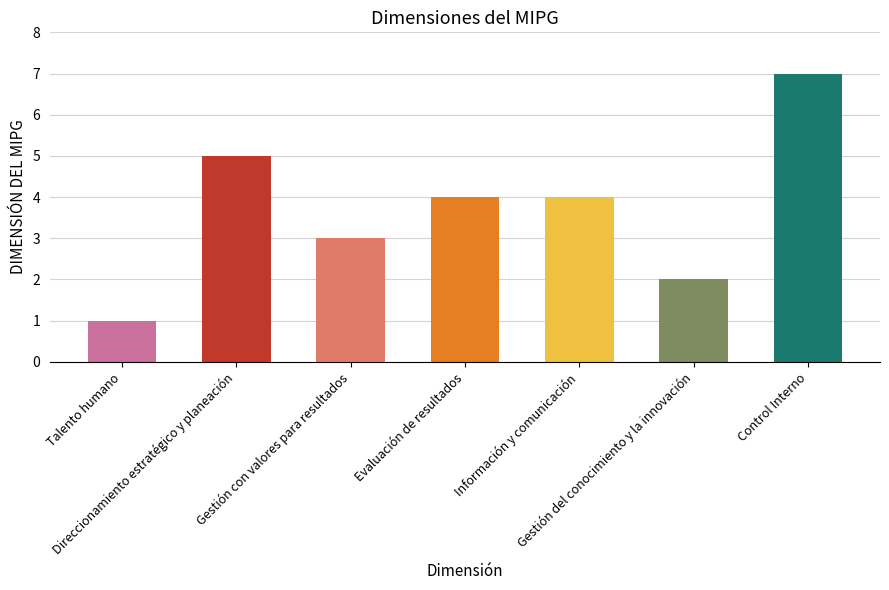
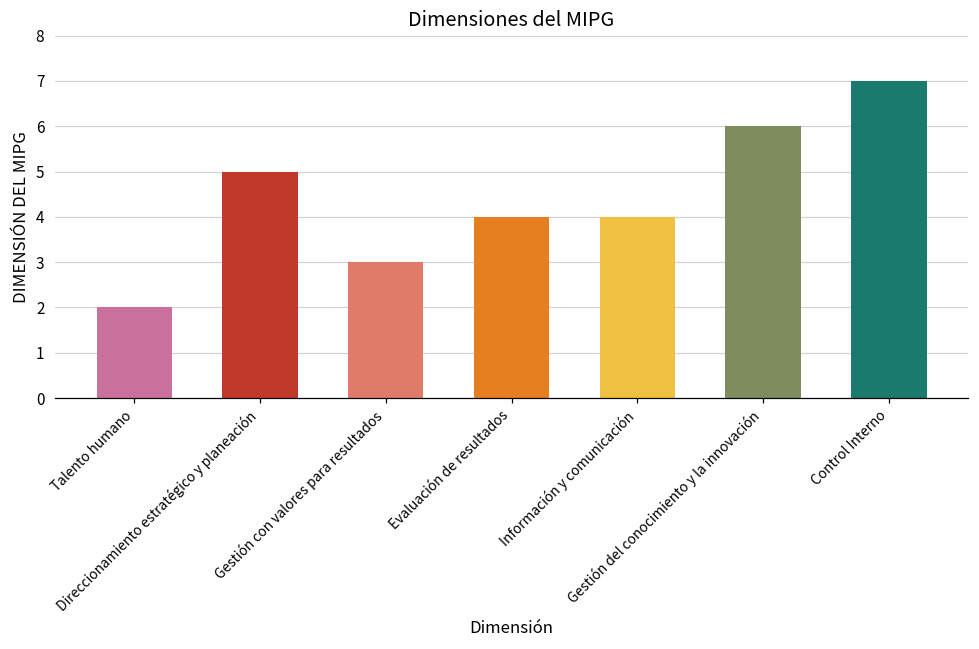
Talento humano: 1 -> 2
Gestión del conocimiento y la innovación: 2 -> 6
